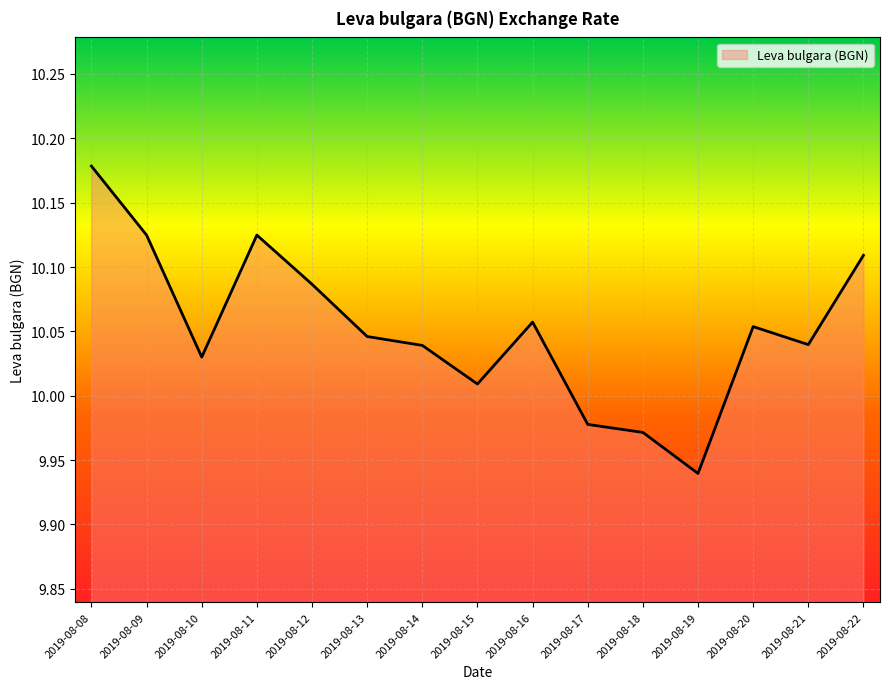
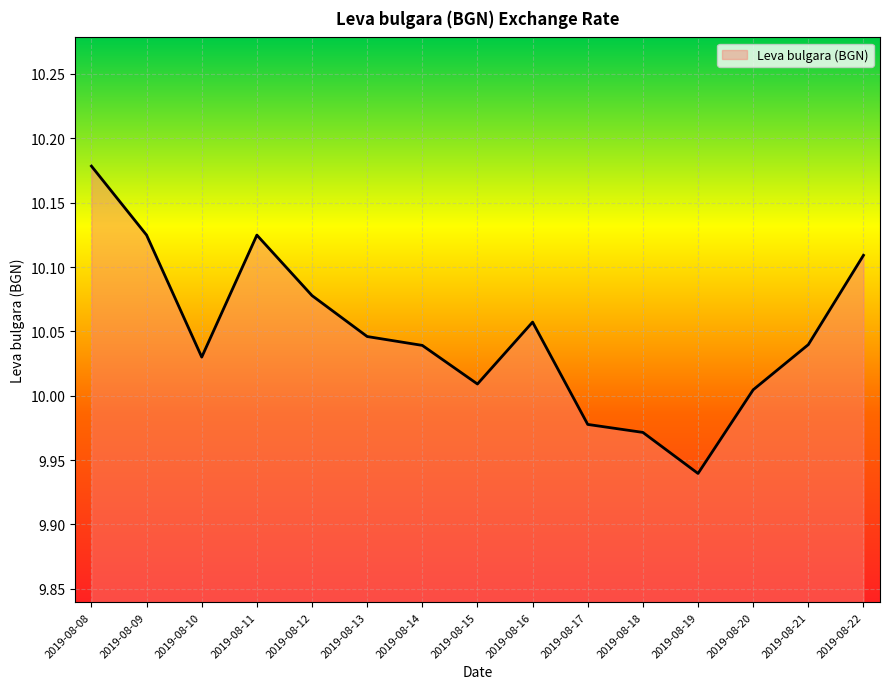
2019-08-12: 10.087 -> 10.078
2019-08-20: 10.054 -> 10.005
